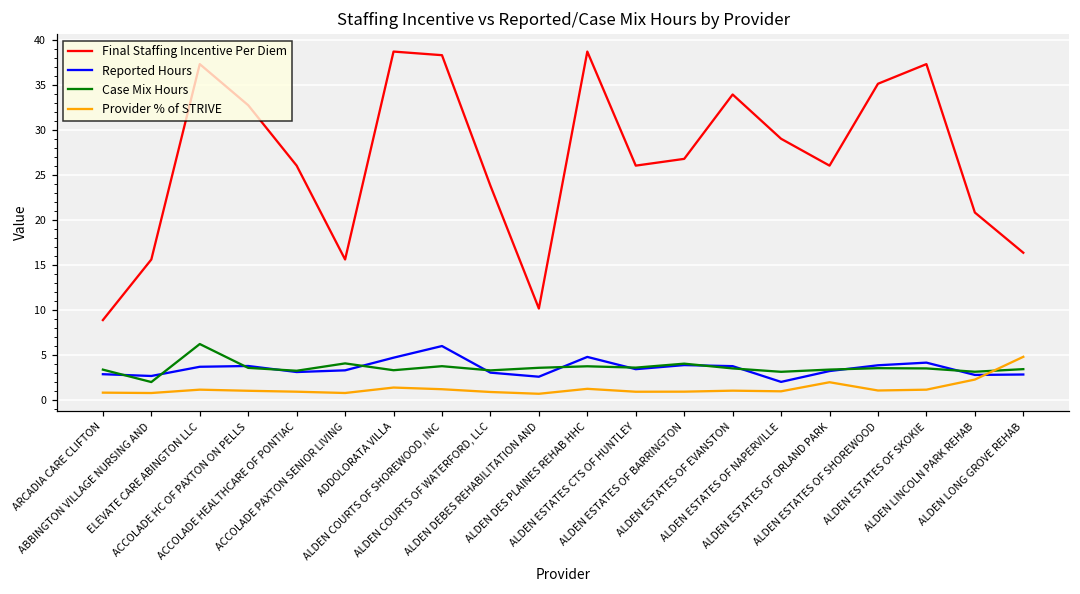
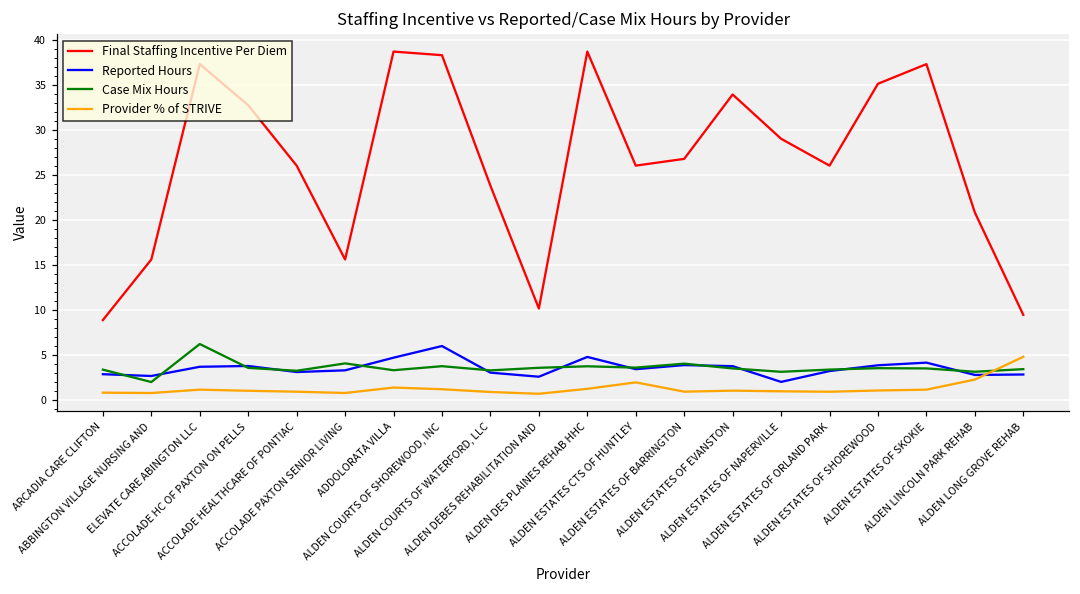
Provider % of STRIVE, ALDEN ESTATES CTS OF HUNTLEY: 1 -> 2
Provider % of STRIVE, ALDEN ESTATES OF ORLAND PARK: 2 -> 1
Final Staffing Incentive Per Diem, ALDEN LONG GROVE REHAB: 16 -> 9
